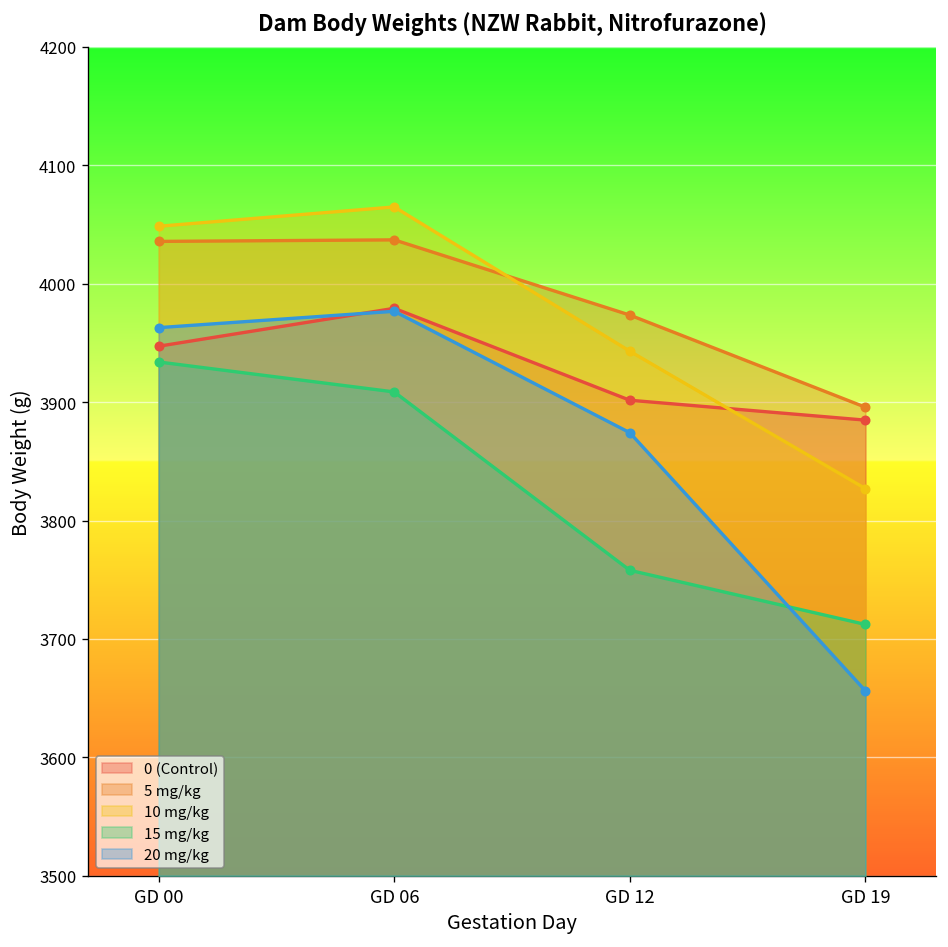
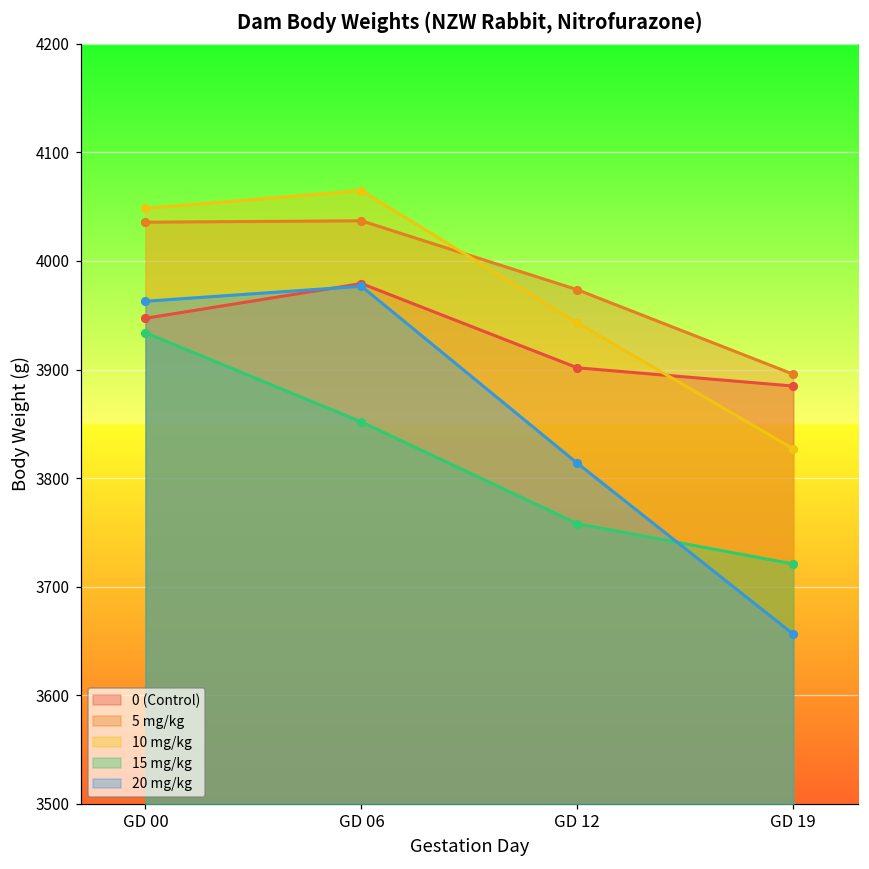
15 mg/kg, GD 06: 3910 -> 3850
20 mg/kg, GD 12: 3870 -> 3810
15 mg/kg, GD 19: 3710 -> 3720
